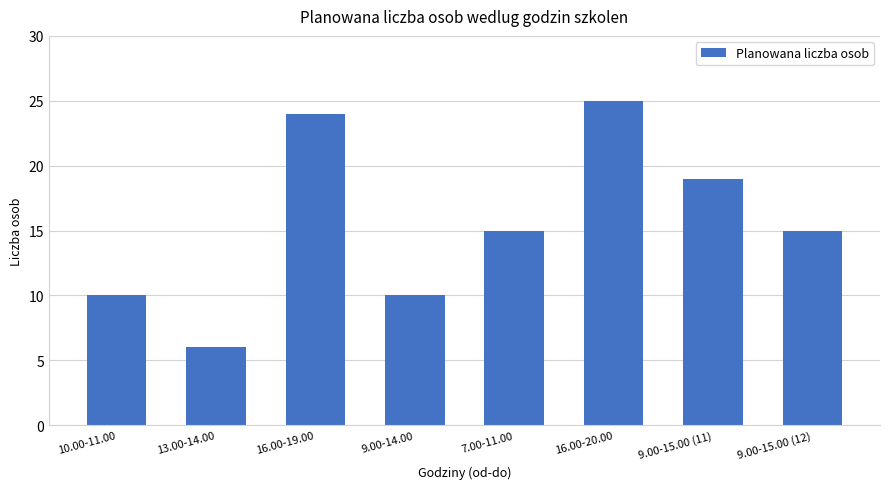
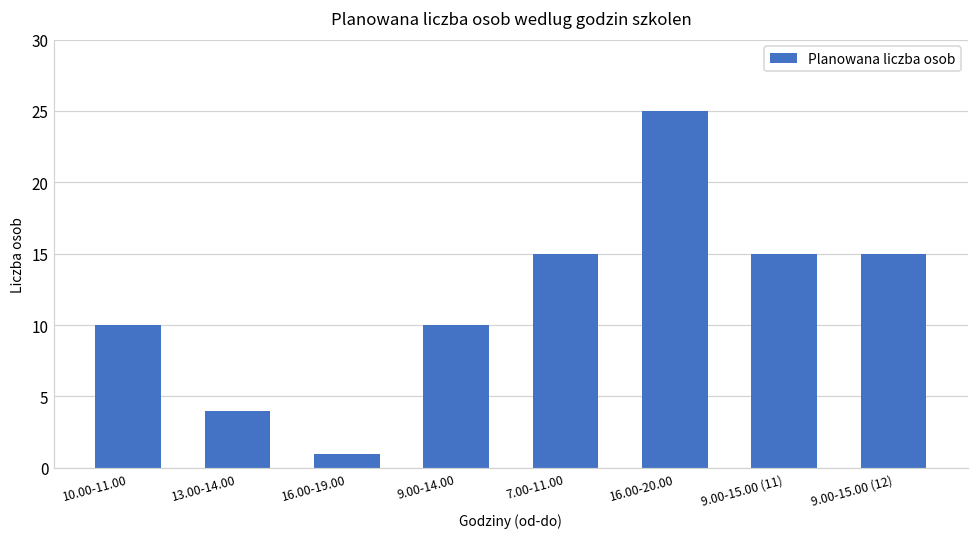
13.00-14.00: 6 -> 4
16.00-19.00: 24 -> 1
9.00-15.00 (11): 19 -> 15
